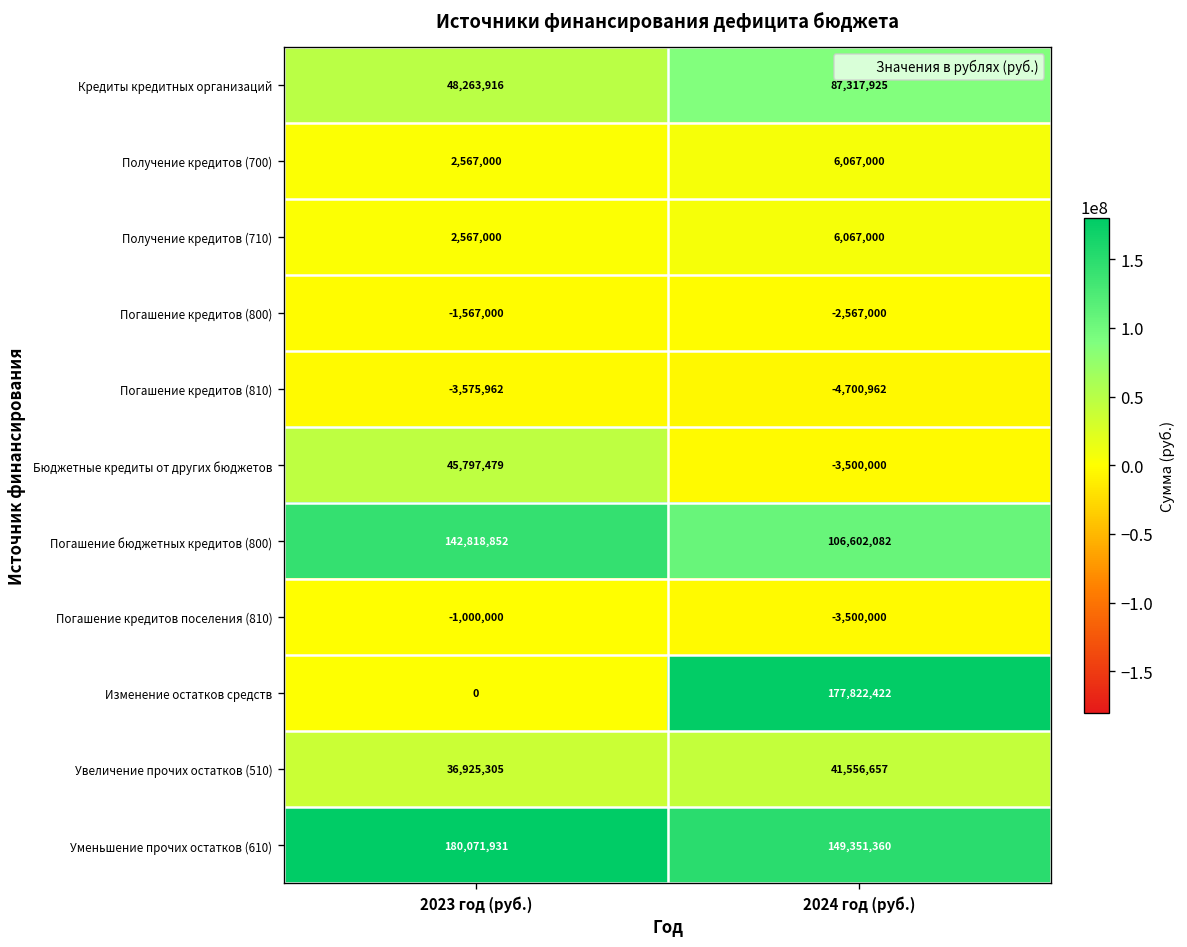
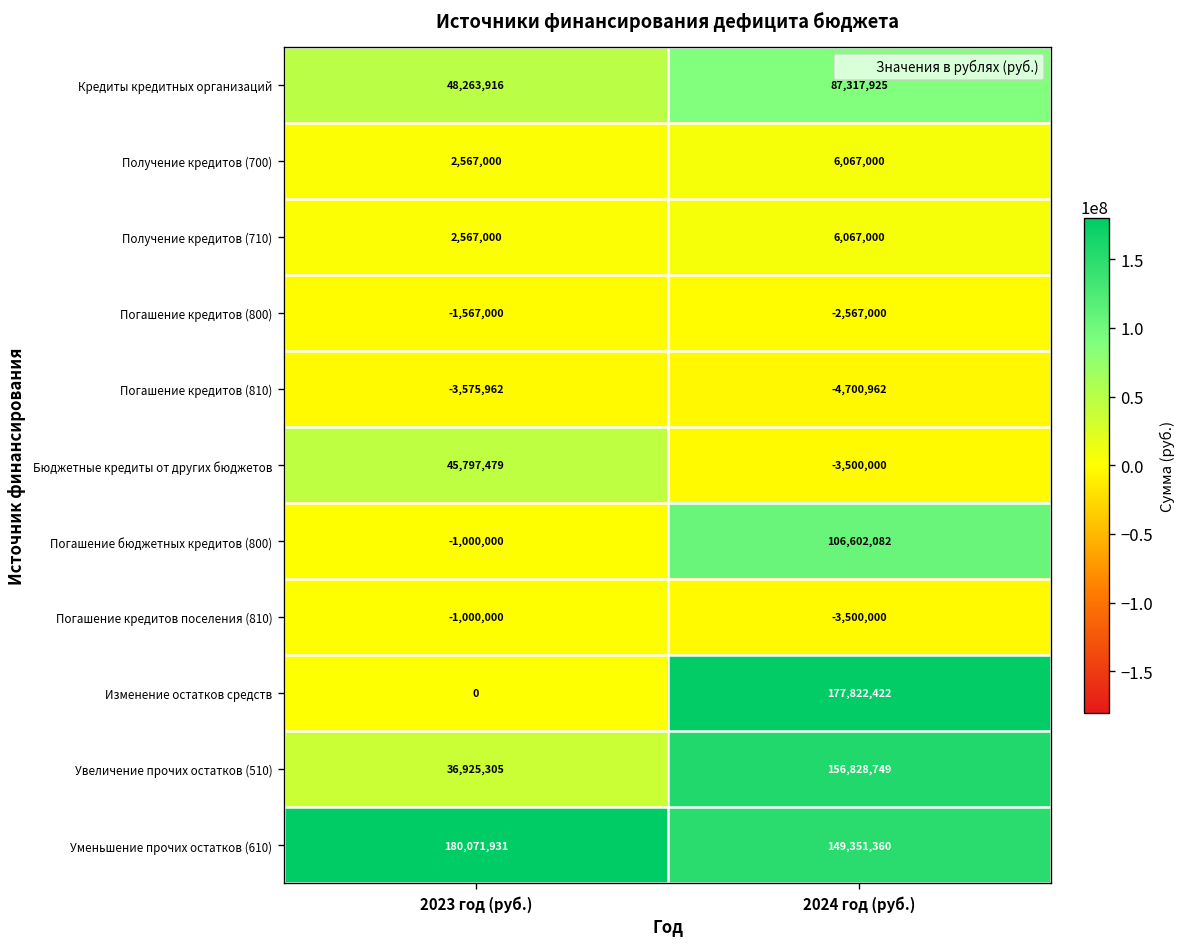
Погашение бюджетных кредитов (800), 2023 год (руб.): 142,818,852 -> -1,000,000
Увеличение прочих остатков (510), 2024 год (руб.): 41,556,657 -> 156,828,749
